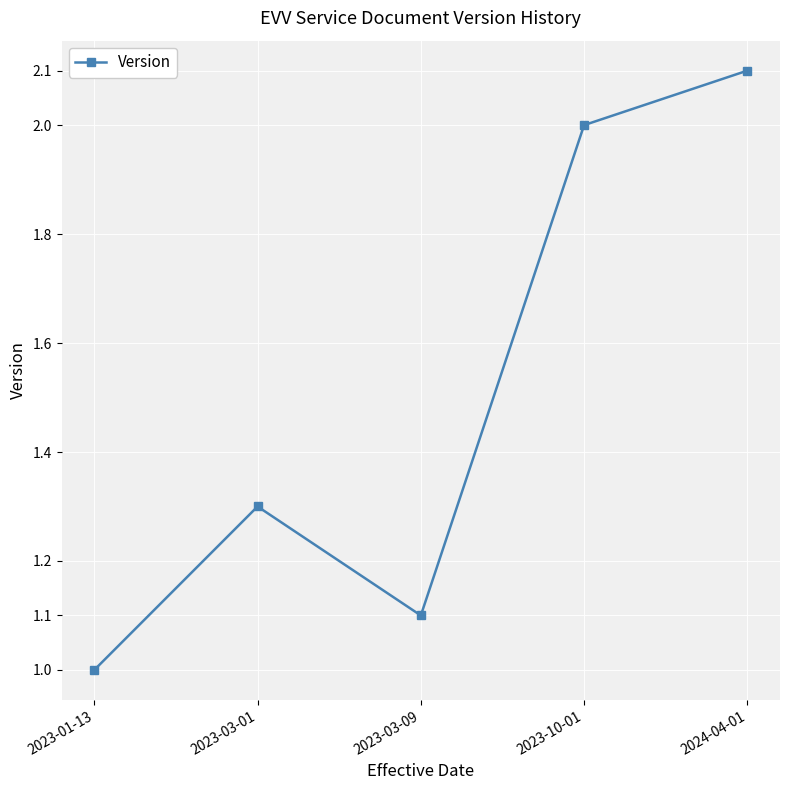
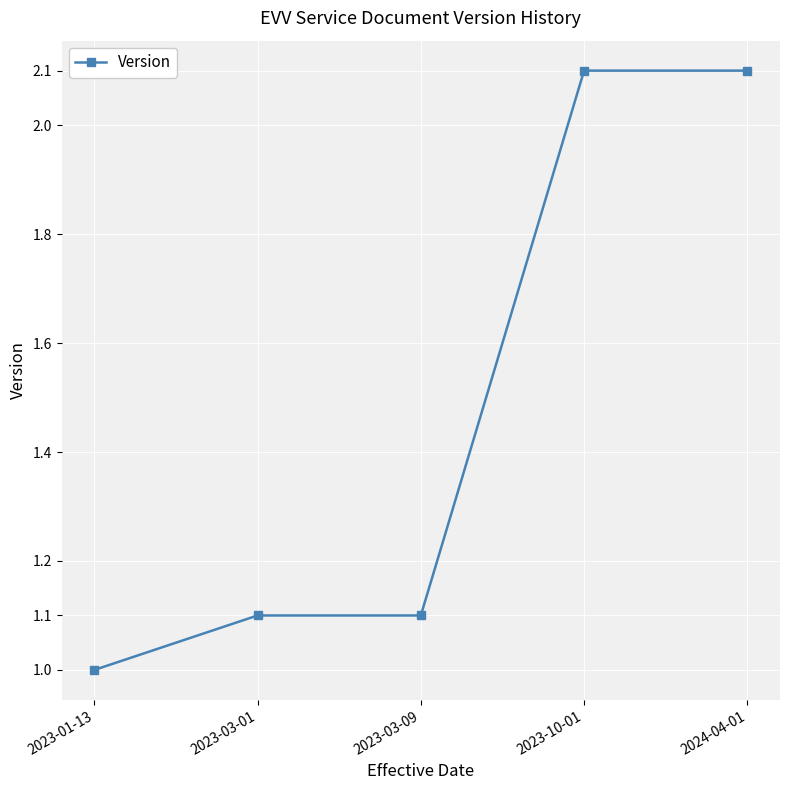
2023-03-01: 1.3 -> 1.1
2023-10-01: 2.0 -> 2.1
